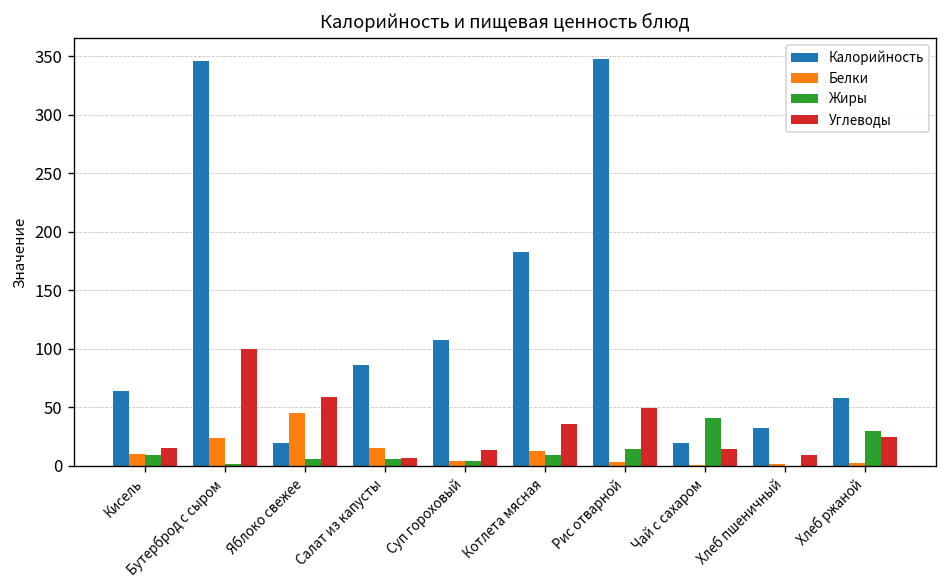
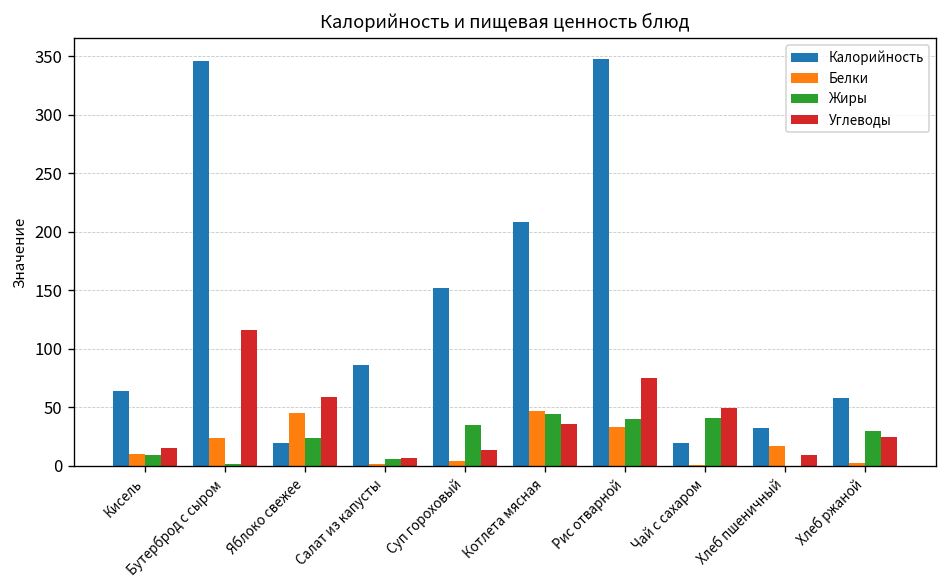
Углеводы, Бутерброд с сыром: 100 -> 120
Жиры, Яблоко свежее: 10 -> 20
Белки, Салат из капусты: 20 -> 0
Калорийность, Суп гороховый: 110 -> 150
Жиры, Суп гороховый: 0 -> 30
Калорийность, Котлета мясная: 180 -> 210
Белки, Котлета мясная: 10 -> 50
Жиры, Котлета мясная: 10 -> 40
Белки, Рис отварной: 0 -> 30
Жиры, Рис отварной: 10 -> 40
Углеводы, Рис отварной: 50 -> 80
Углеводы, Чай с сахаром: 10 -> 50
Белки, Хлеб пшеничный: 0 -> 20
